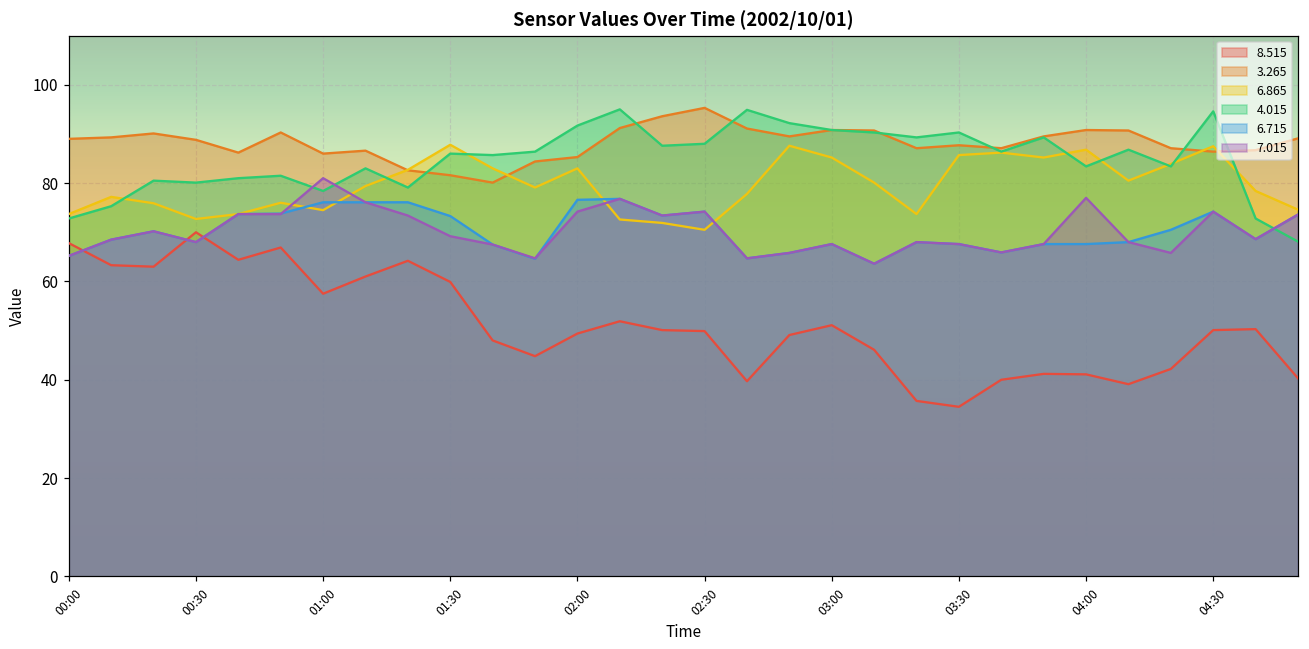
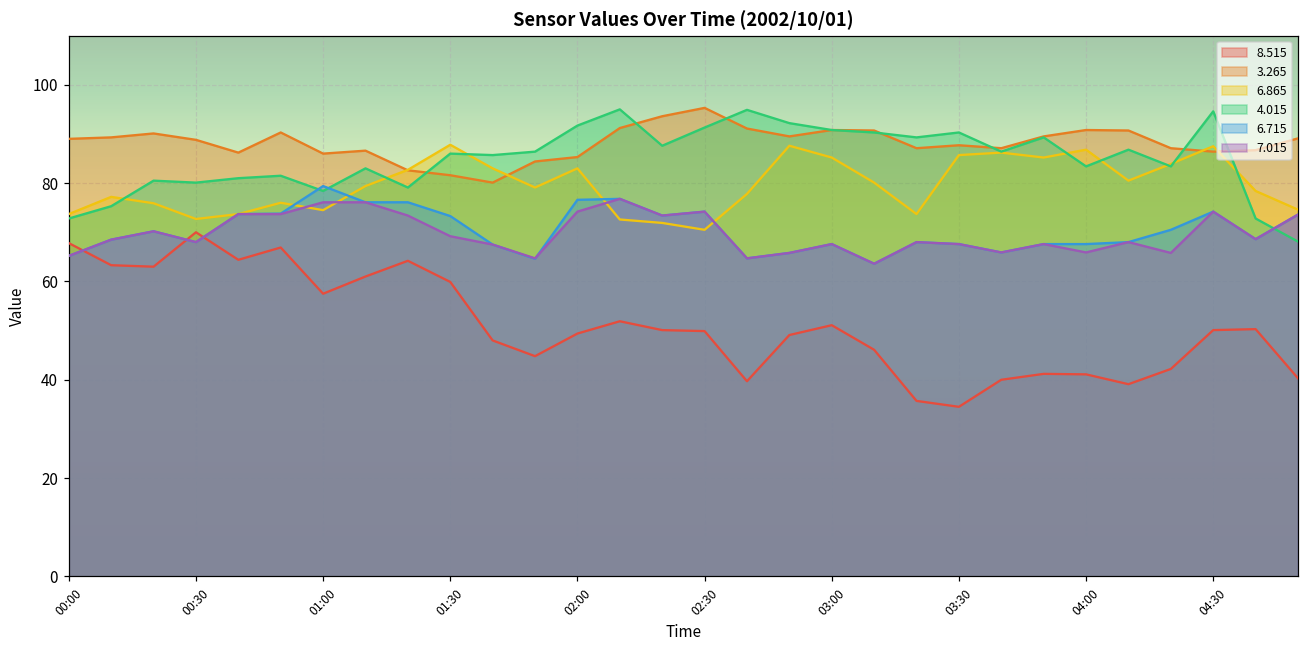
6.715, 01:00: 76 -> 79
7.015, 01:00: 81 -> 76
4.015, 02:30: 88 -> 91
7.015, 04:00: 77 -> 66
